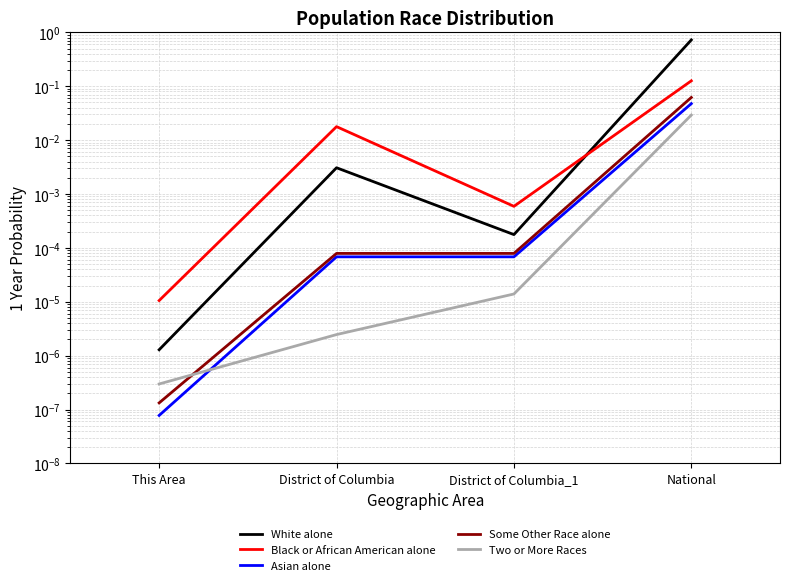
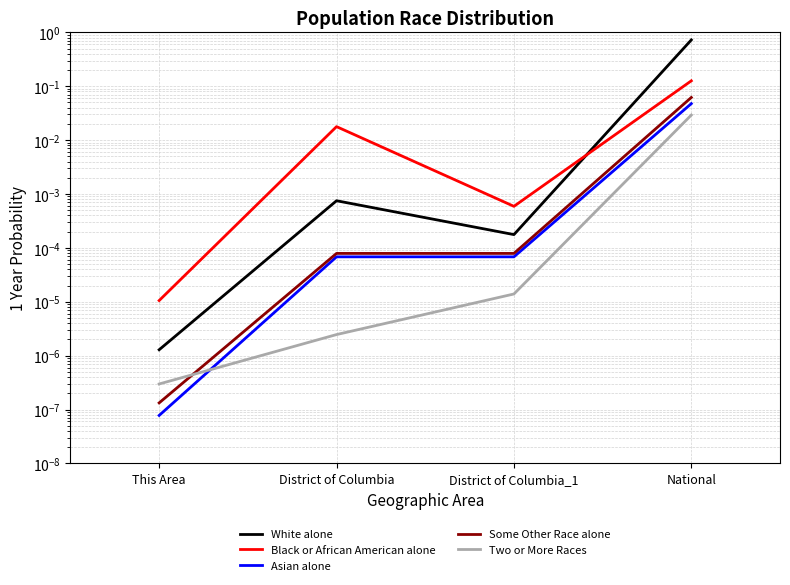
White alone, District of Columbia: 0.003 -> 0.0007
